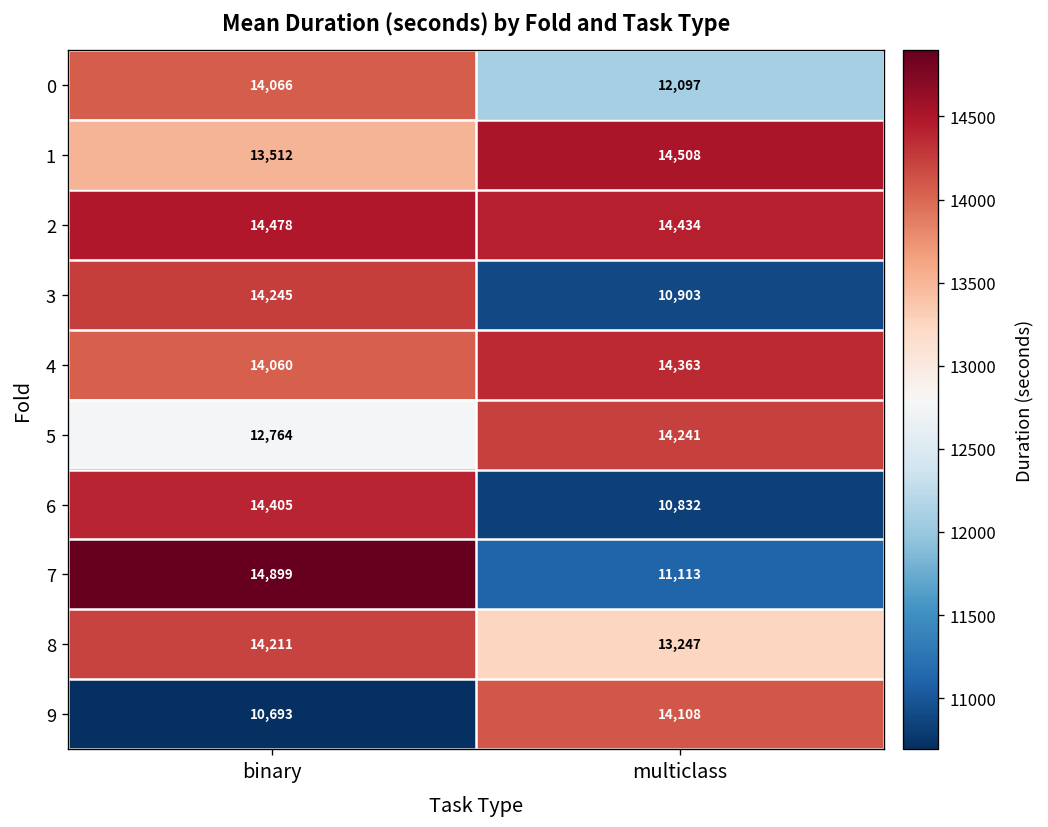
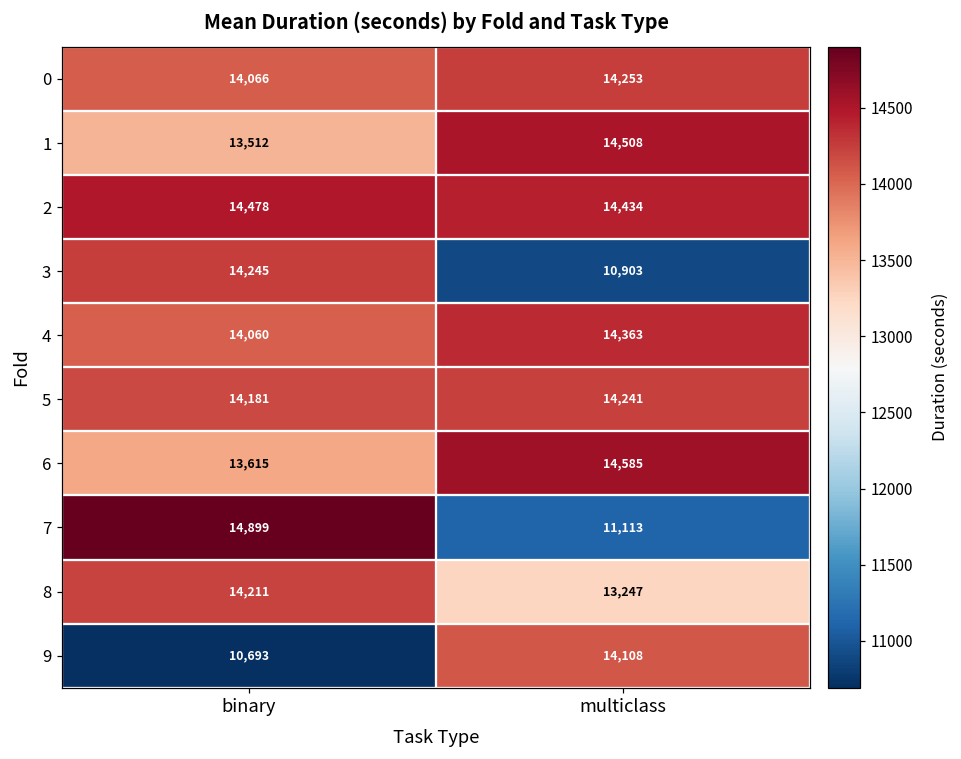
0, multiclass: 12,097 -> 14,253
5, binary: 12,764 -> 14,181
6, binary: 14,405 -> 13,615
6, multiclass: 10,832 -> 14,585
